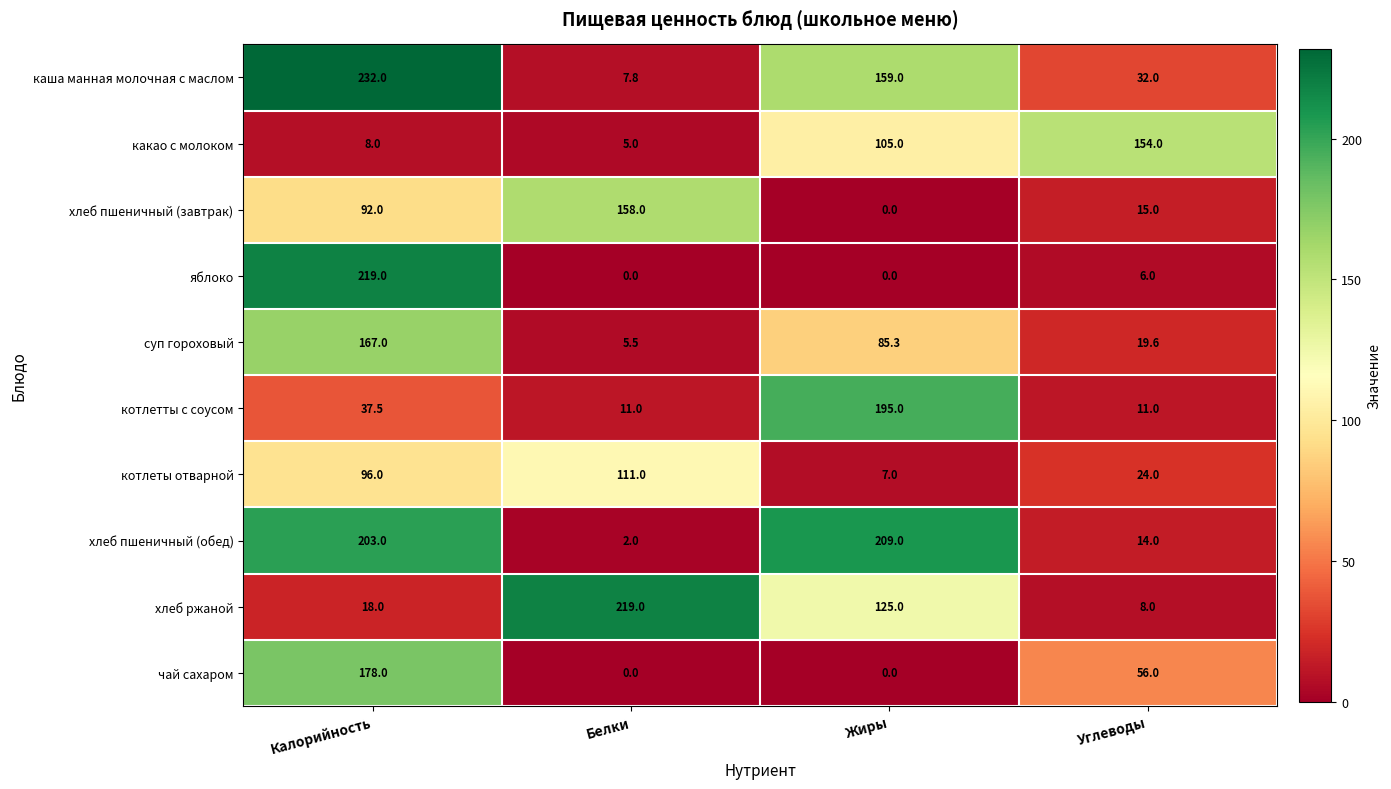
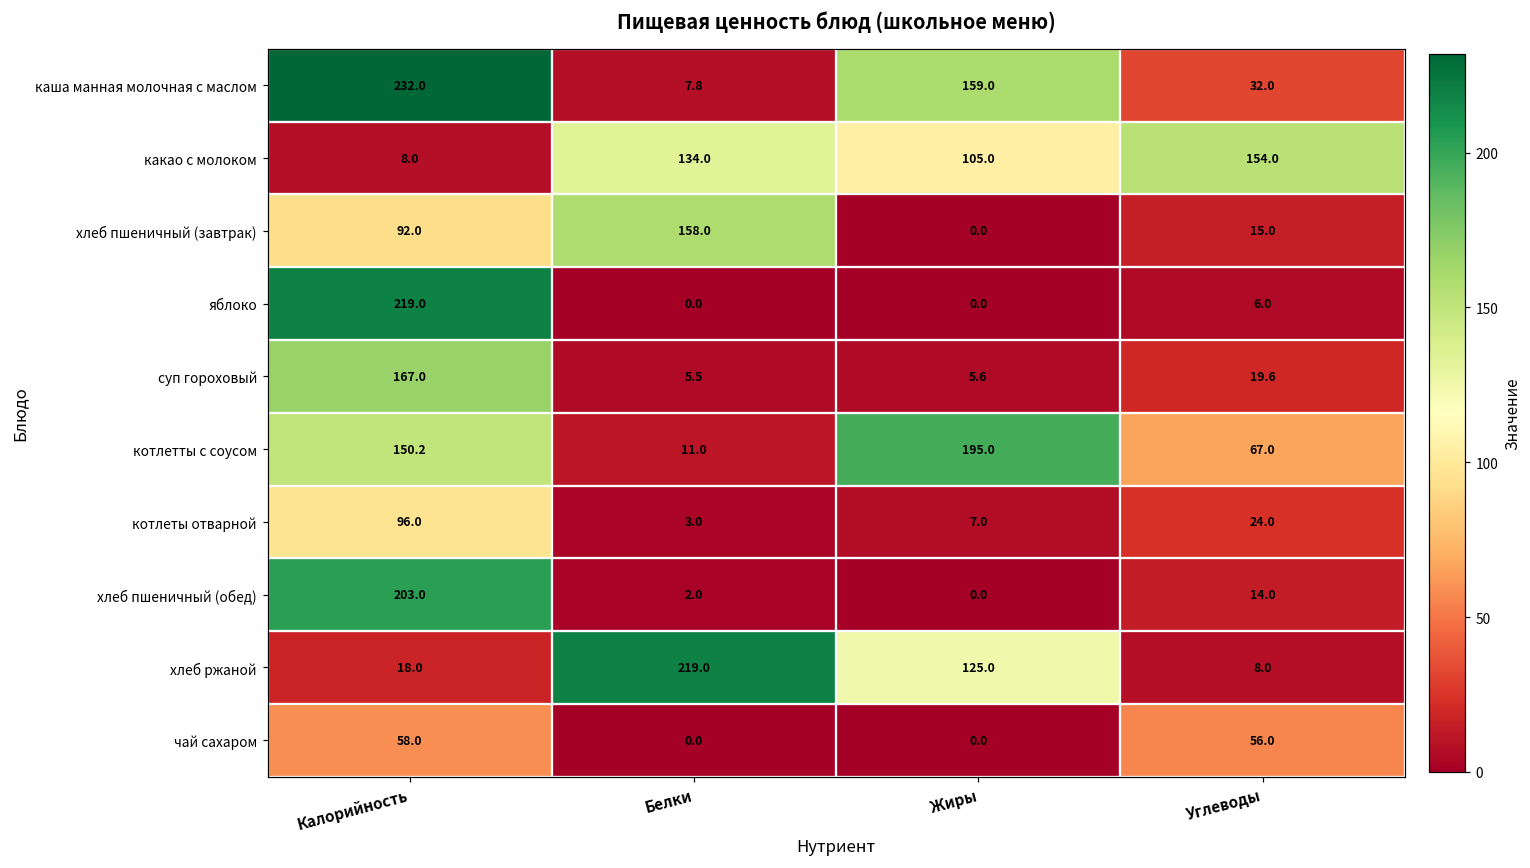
какао с молоком, Белки: 5.0 -> 134.0
суп гороховый, Жиры: 85.3 -> 5.6
котлетты с соусом, Калорийность: 37.5 -> 150.2
котлетты с соусом, Углеводы: 11.0 -> 67.0
котлеты отварной, Белки: 111.0 -> 3.0
хлеб пшеничный (обед), Жиры: 209.0 -> 0.0
чай сахаром, Калорийность: 178.0 -> 58.0
